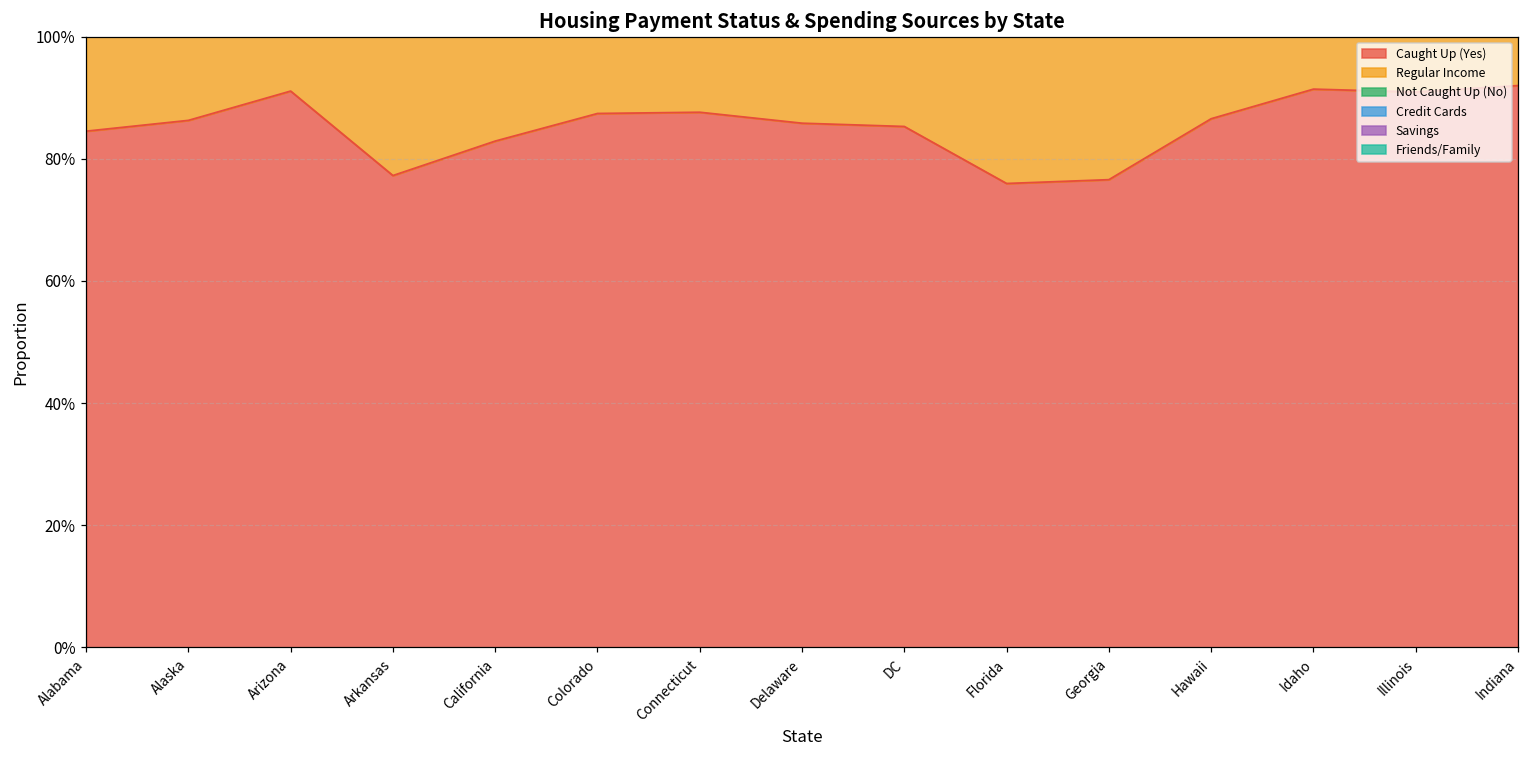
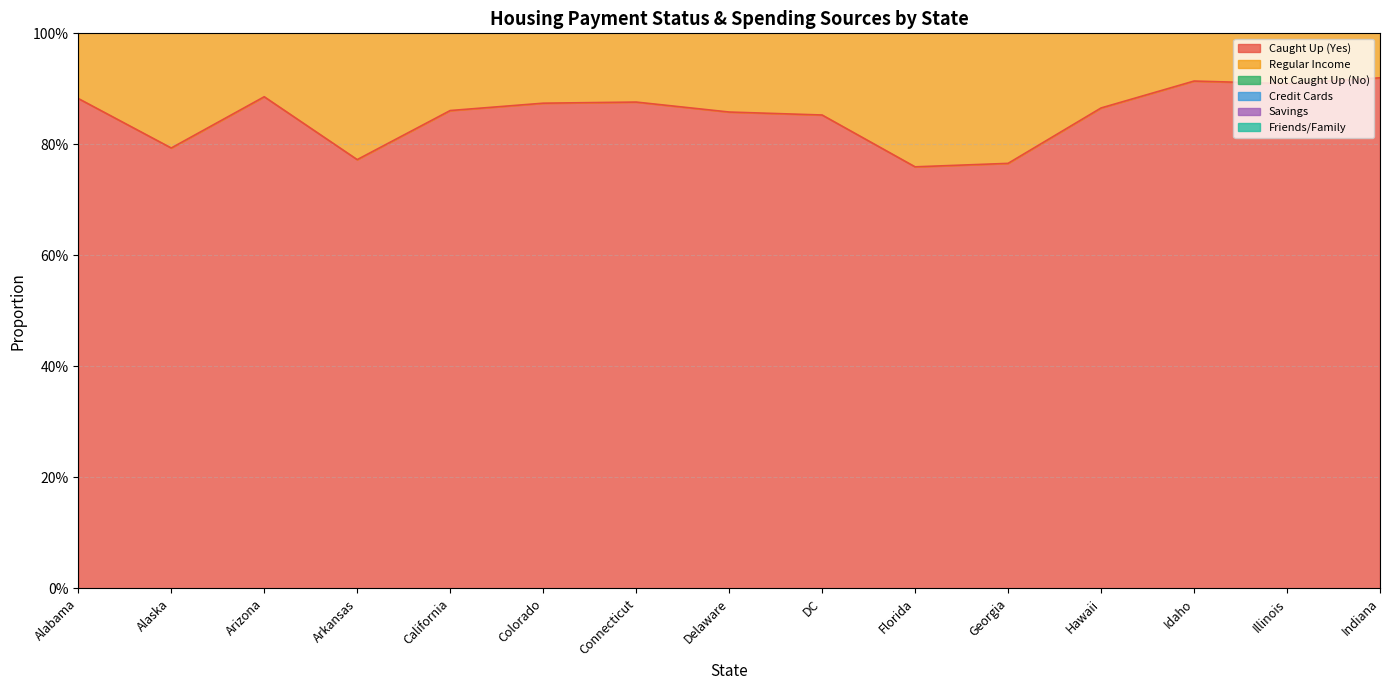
Caught Up (Yes), Alabama: 85% -> 88%
Caught Up (Yes), Alaska: 86% -> 79%
Caught Up (Yes), Arizona: 91% -> 89%
Caught Up (Yes), California: 83% -> 86%
